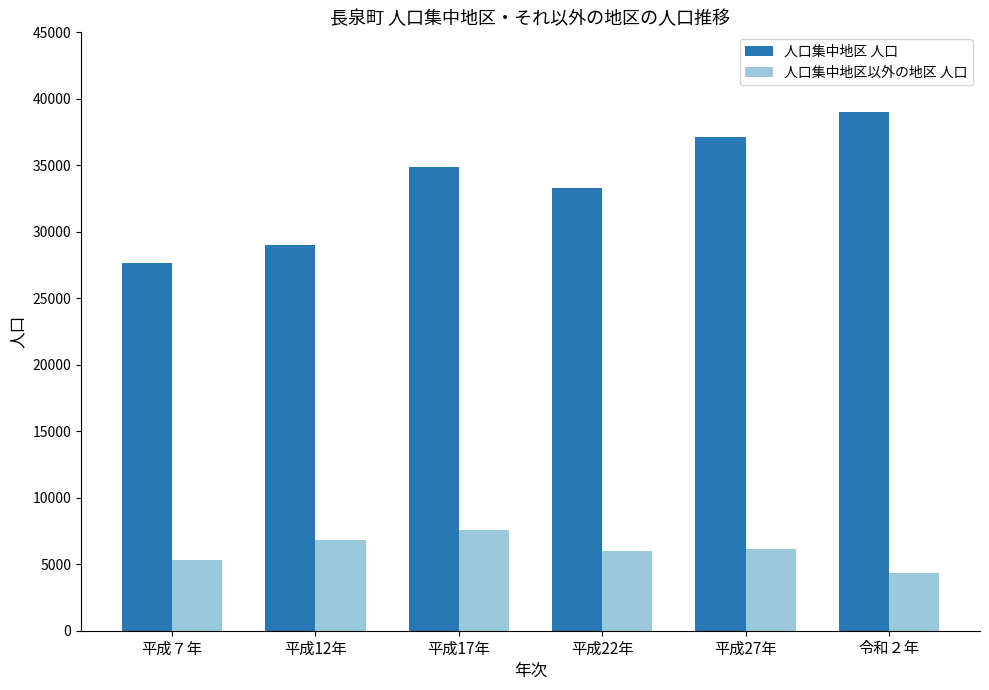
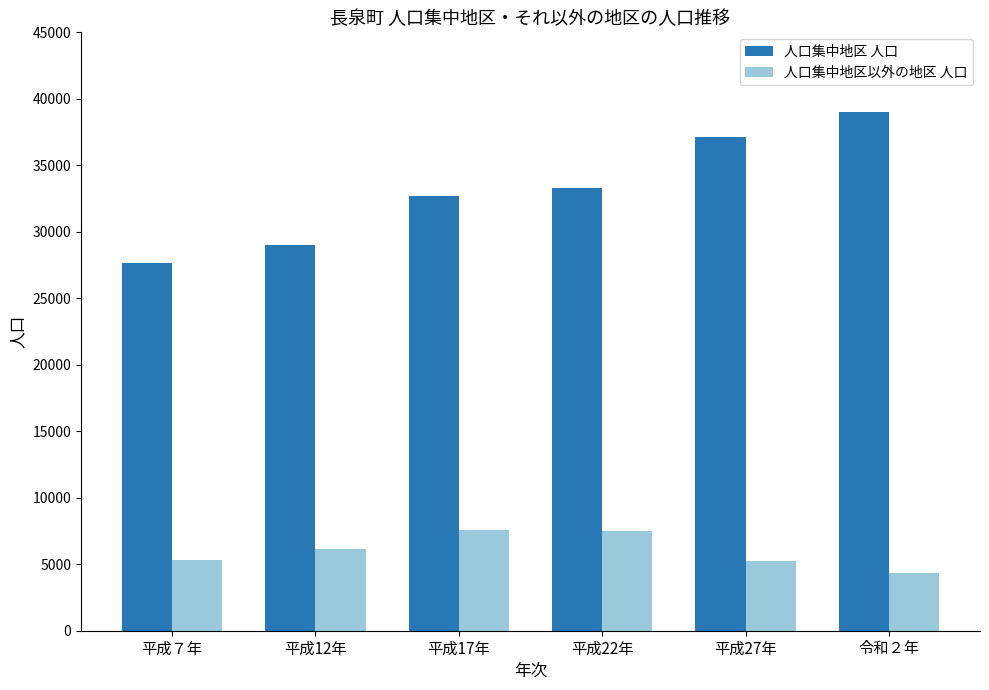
人口集中地区以外の地区 人口, 平成12年: 6800 -> 6100
人口集中地区 人口, 平成17年: 34900 -> 32700
人口集中地区以外の地区 人口, 平成22年: 6000 -> 7500
人口集中地区以外の地区 人口, 平成27年: 6200 -> 5200
